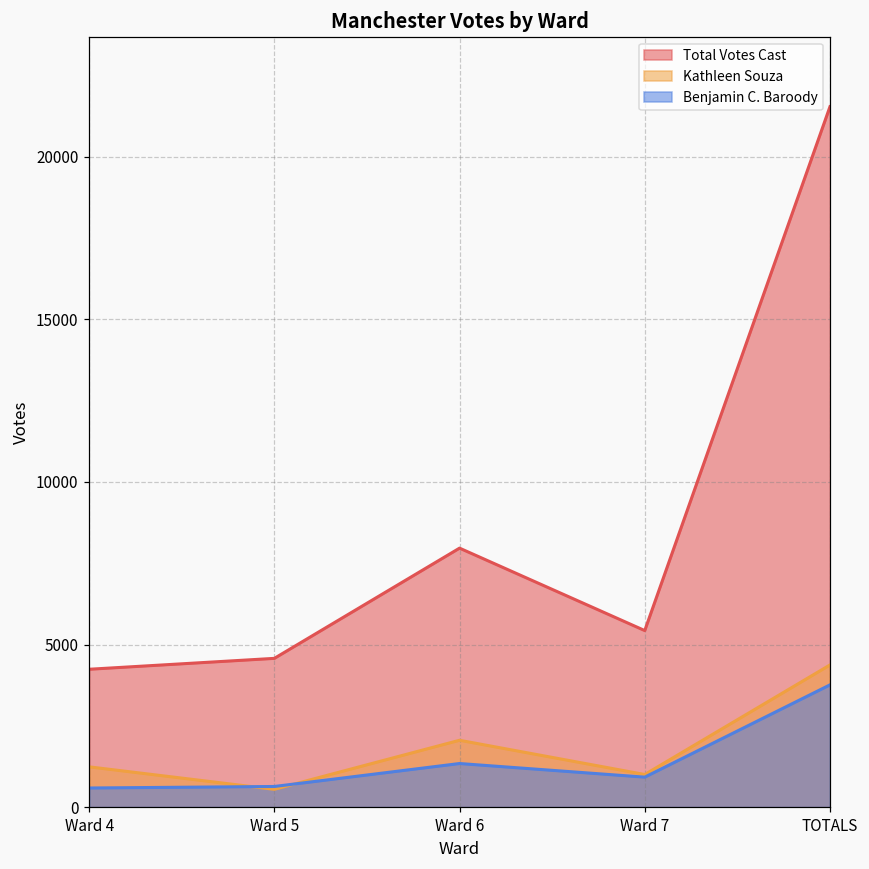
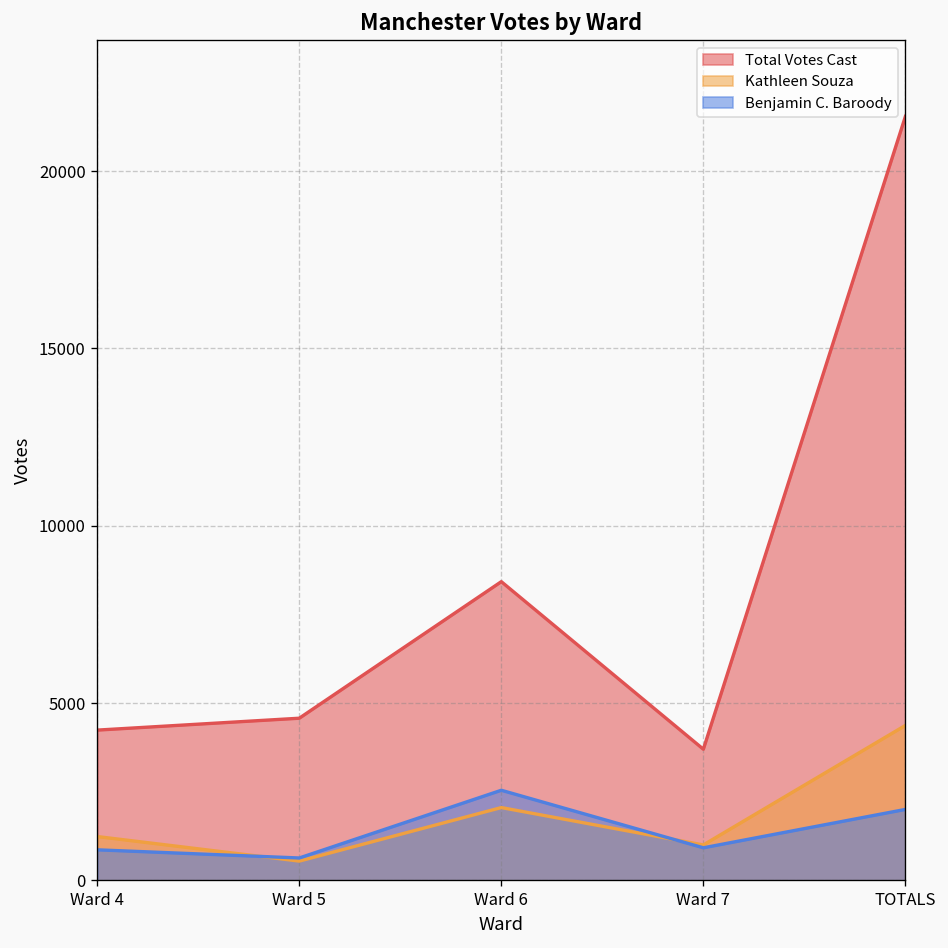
Benjamin C. Baroody, Ward 4: 600 -> 900
Total Votes Cast, Ward 6: 8000 -> 8400
Benjamin C. Baroody, Ward 6: 1300 -> 2500
Total Votes Cast, Ward 7: 5400 -> 3700
Benjamin C. Baroody, TOTALS: 3800 -> 2000
